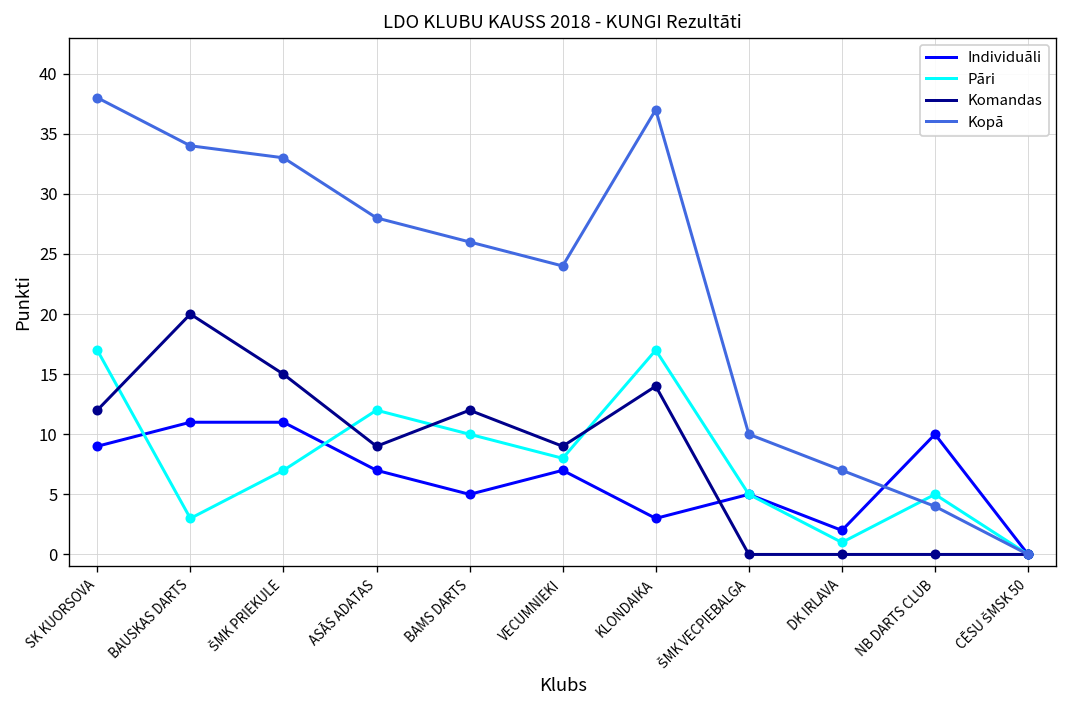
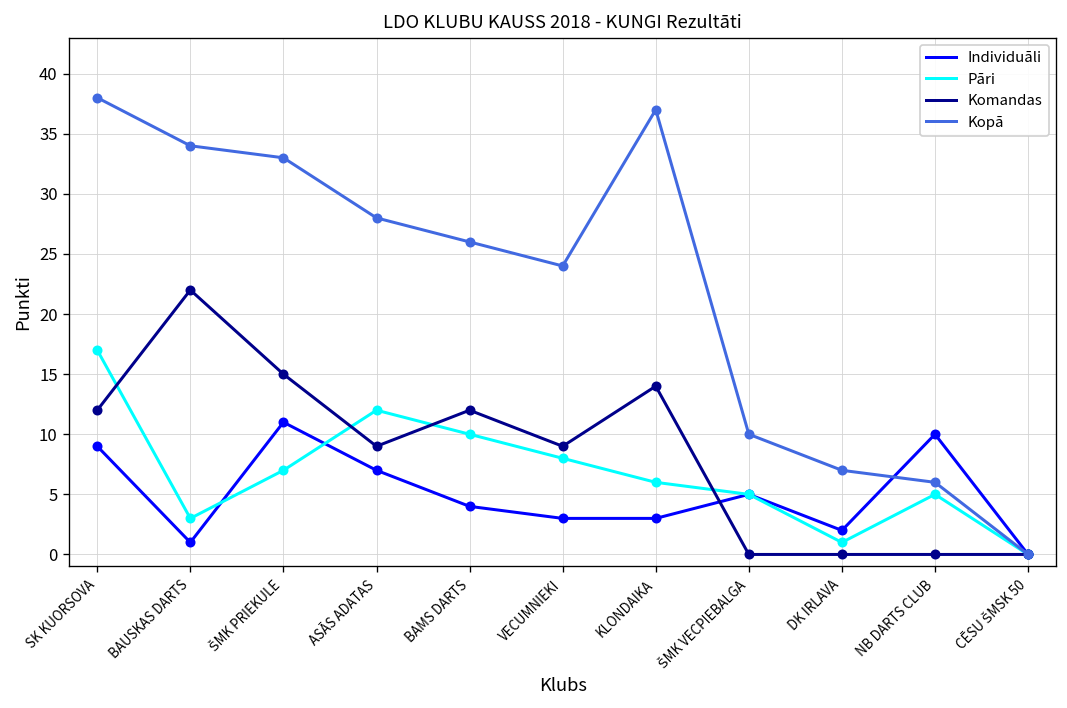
Individuāli, BAUSKAS DARTS: 11 -> 1
Komandas, BAUSKAS DARTS: 20 -> 22
Individuāli, BAMS DARTS: 5 -> 4
Individuāli, VECUMNIEKI: 7 -> 3
Pāri, KLONDAIKA: 17 -> 6
Kopā, NB DARTS CLUB: 4 -> 6
